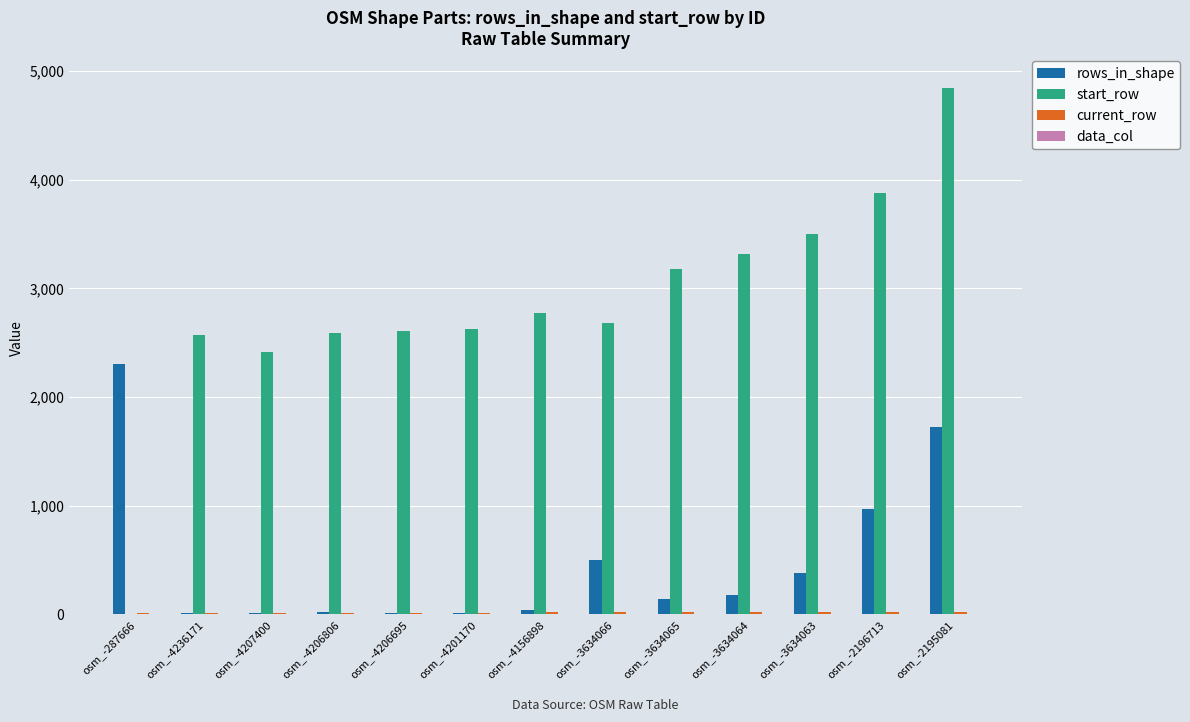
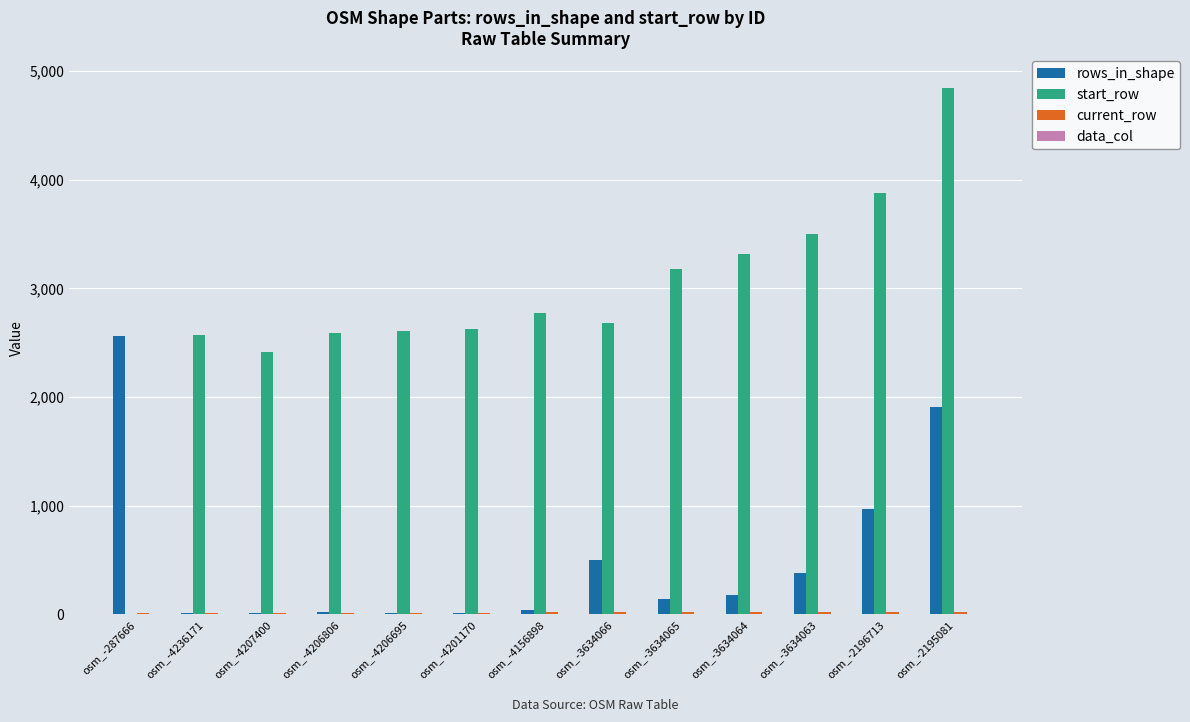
rows_in_shape, osm_-287666: 2,300 -> 2,560
rows_in_shape, osm_-2195081: 1,730 -> 1,910
